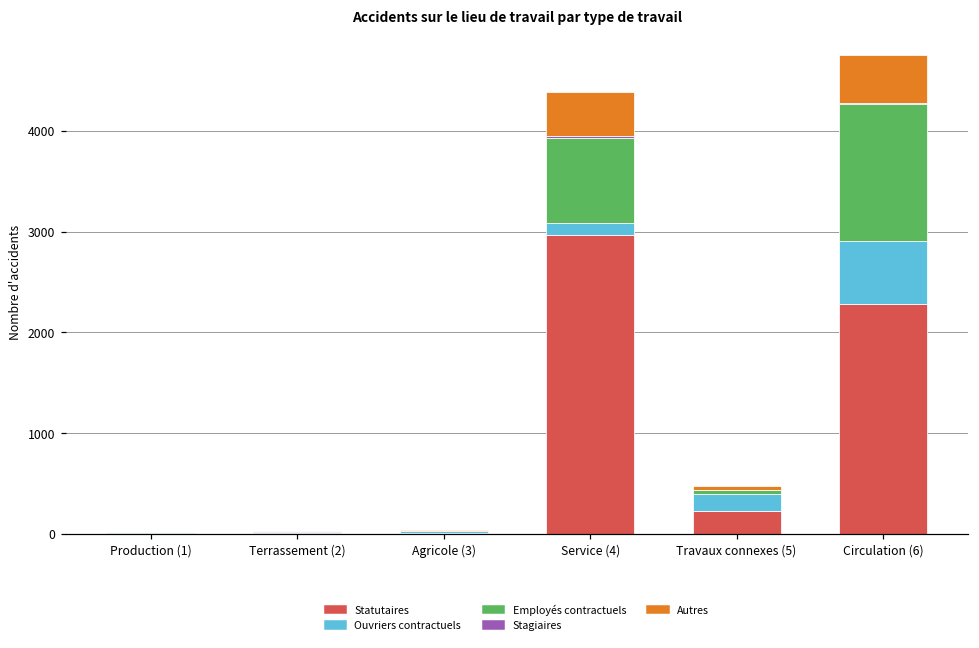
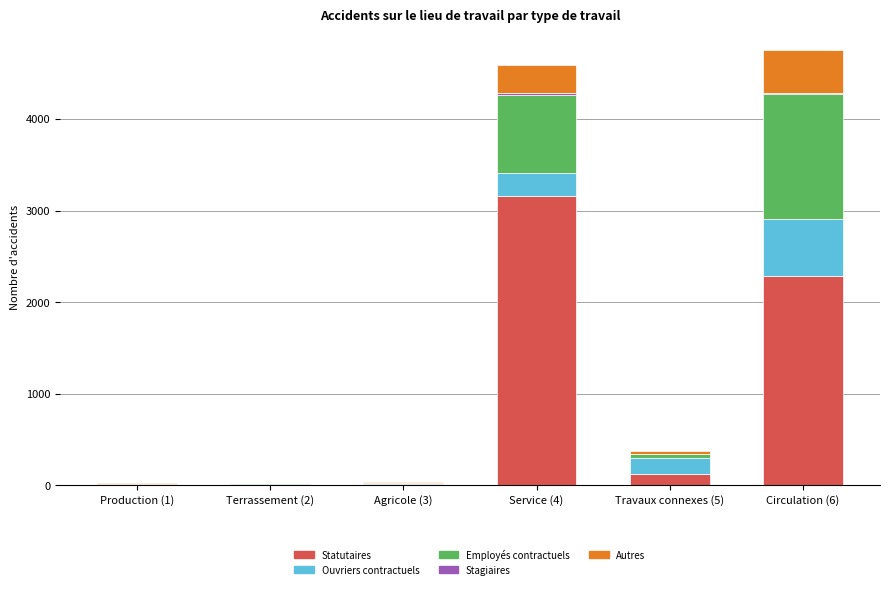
Statutaires, Service (4): 3000 -> 3200
Ouvriers contractuels, Service (4): 100 -> 300
Autres, Service (4): 400 -> 300
Statutaires, Travaux connexes (5): 200 -> 100
